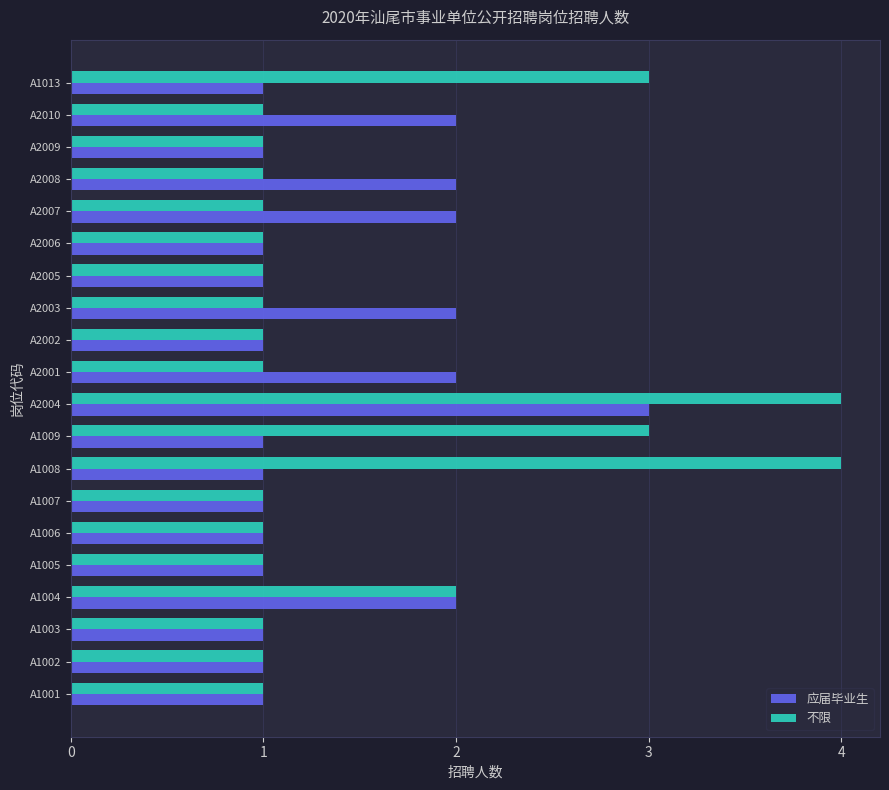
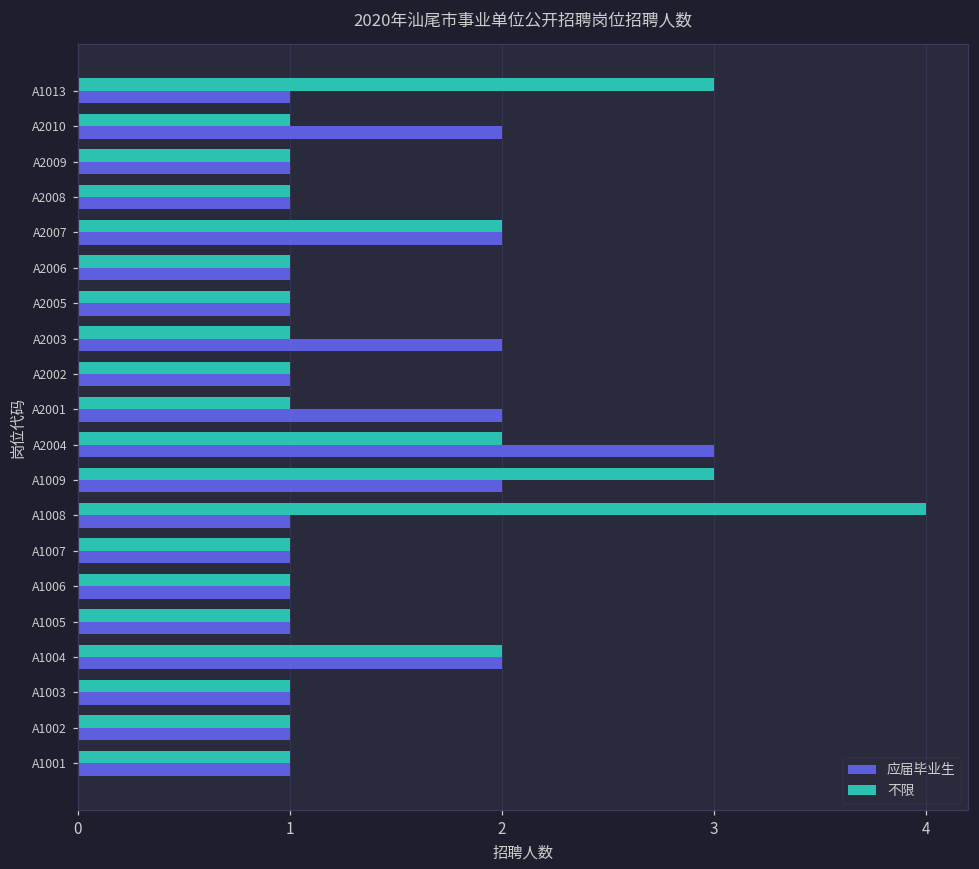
应届毕业生, A2008: 2 -> 1
不限, A2007: 1 -> 2
不限, A2004: 4 -> 2
应届毕业生, A1009: 1 -> 2
